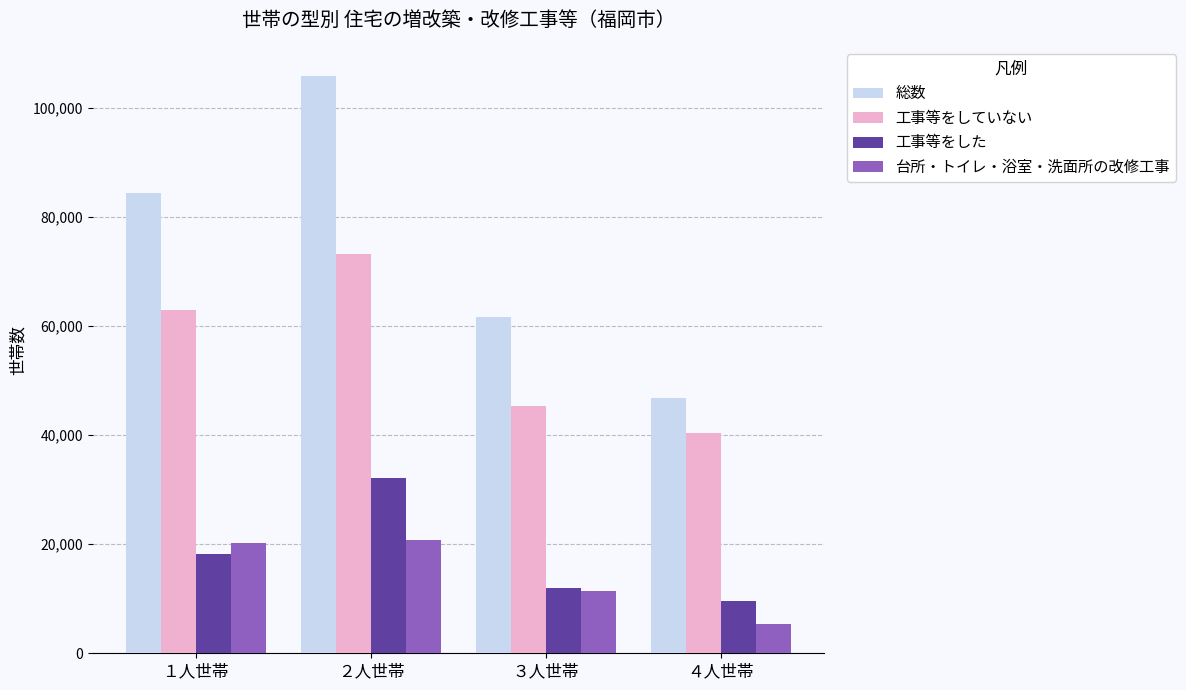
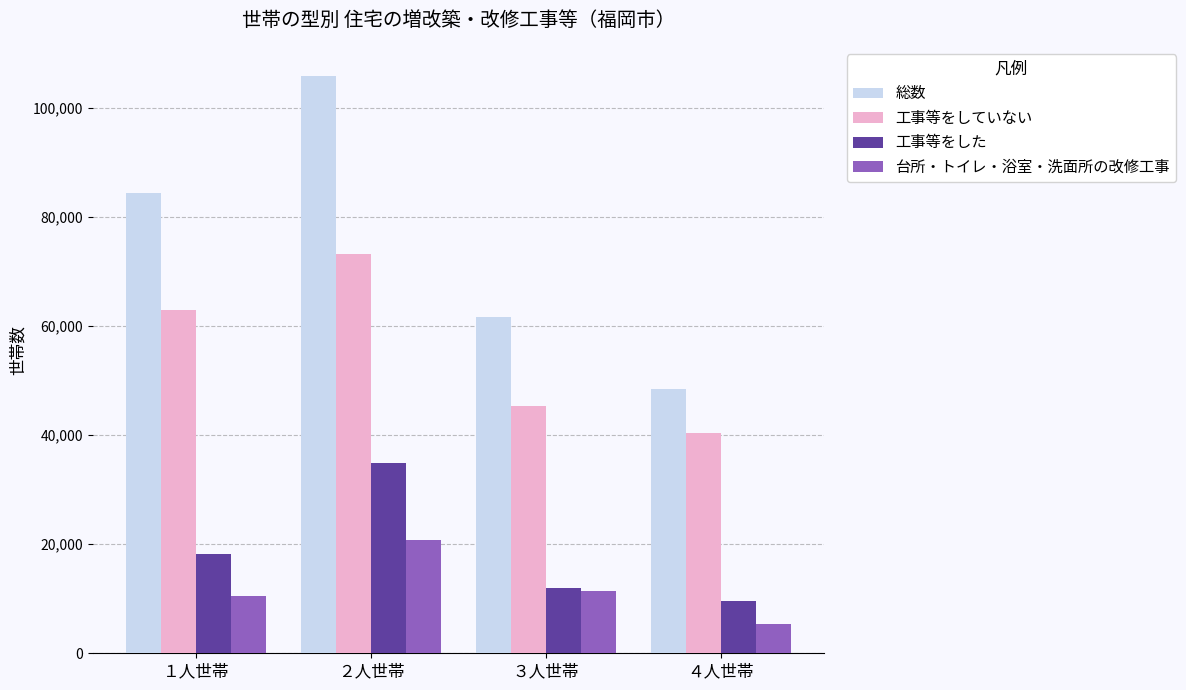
台所・トイレ・浴室・洗面所の改修工事, １人世帯: 20,000 -> 11,000
工事等をした, ２人世帯: 32,000 -> 35,000
総数, ４人世帯: 47,000 -> 49,000
